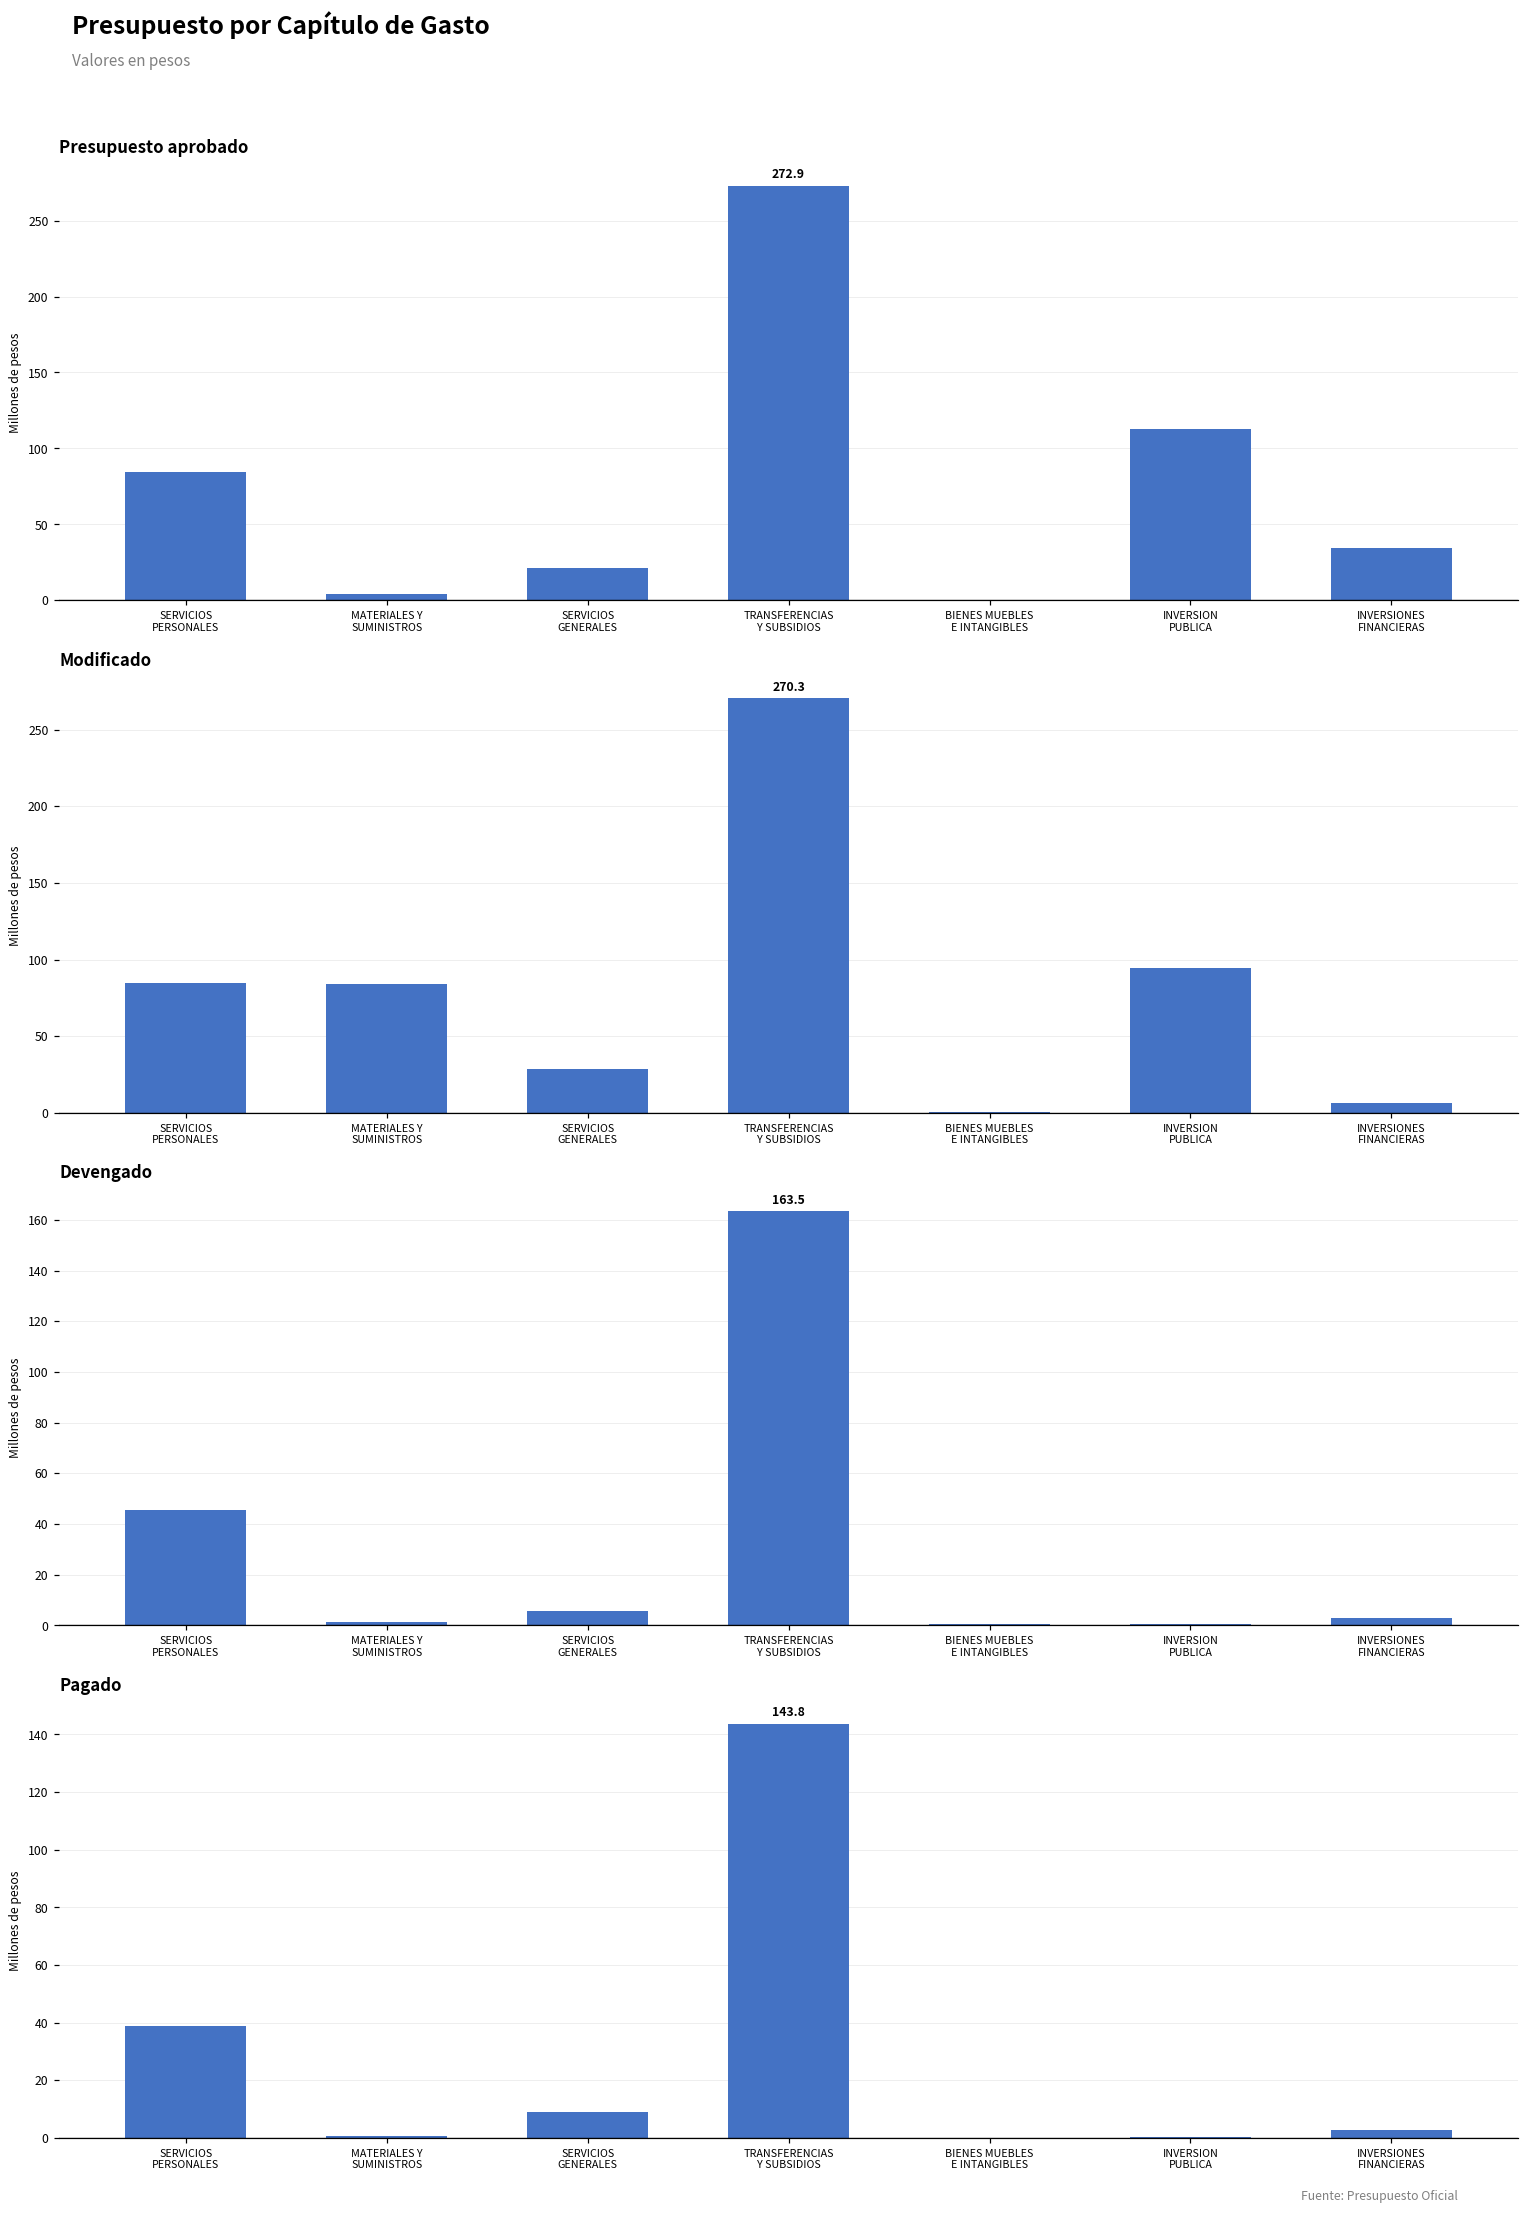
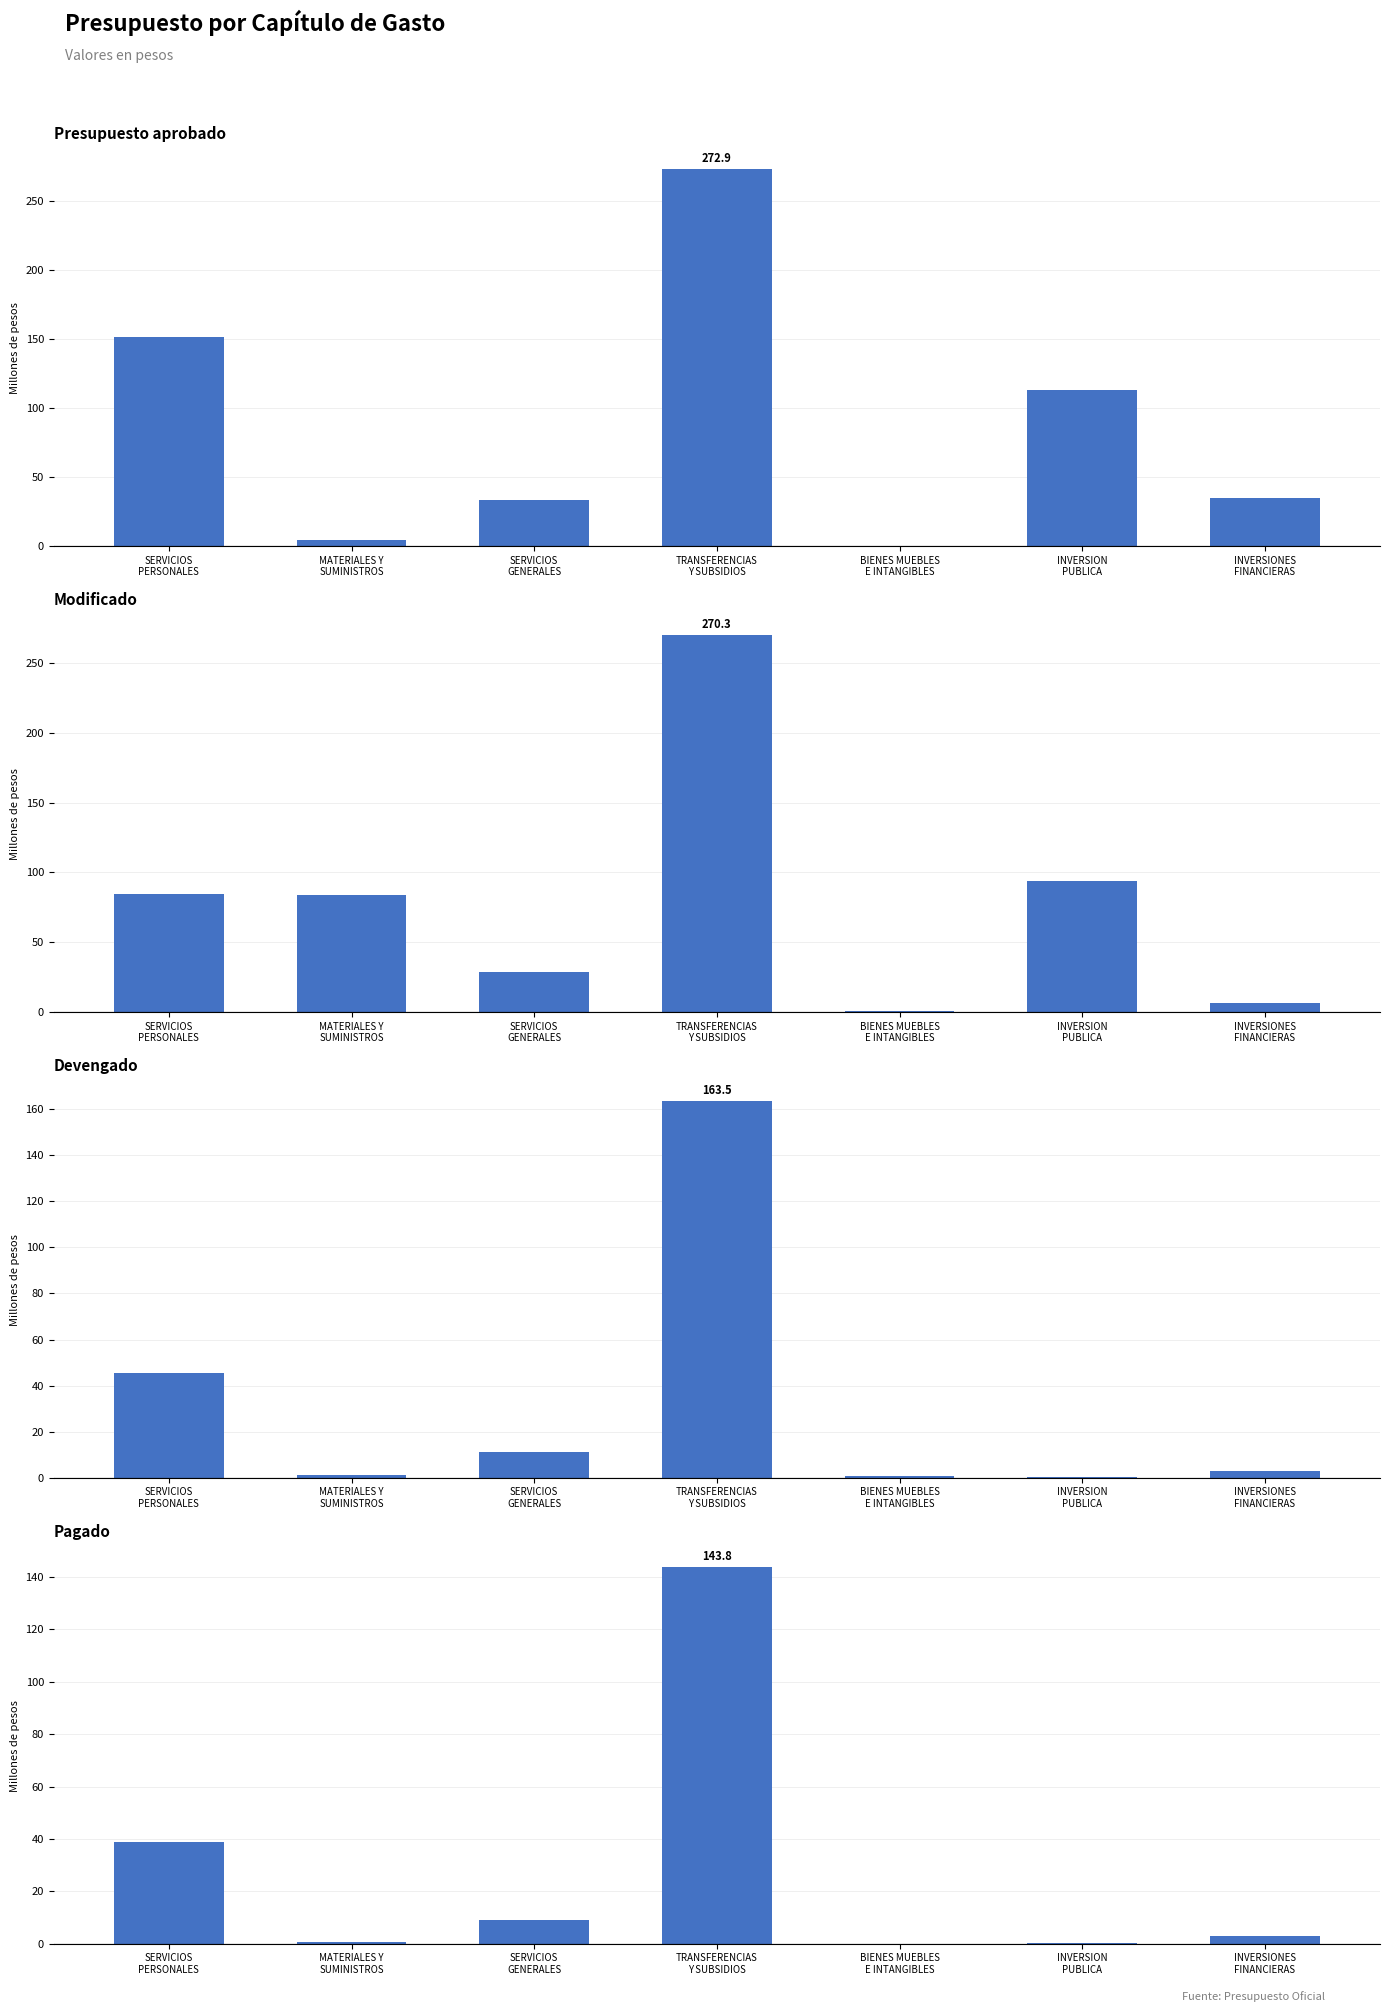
Presupuesto aprobado, SERVICIOS PERSONALES: 84 -> 151
Presupuesto aprobado, SERVICIOS GENERALES: 21 -> 33
Devengado, SERVICIOS GENERALES: 6 -> 11
